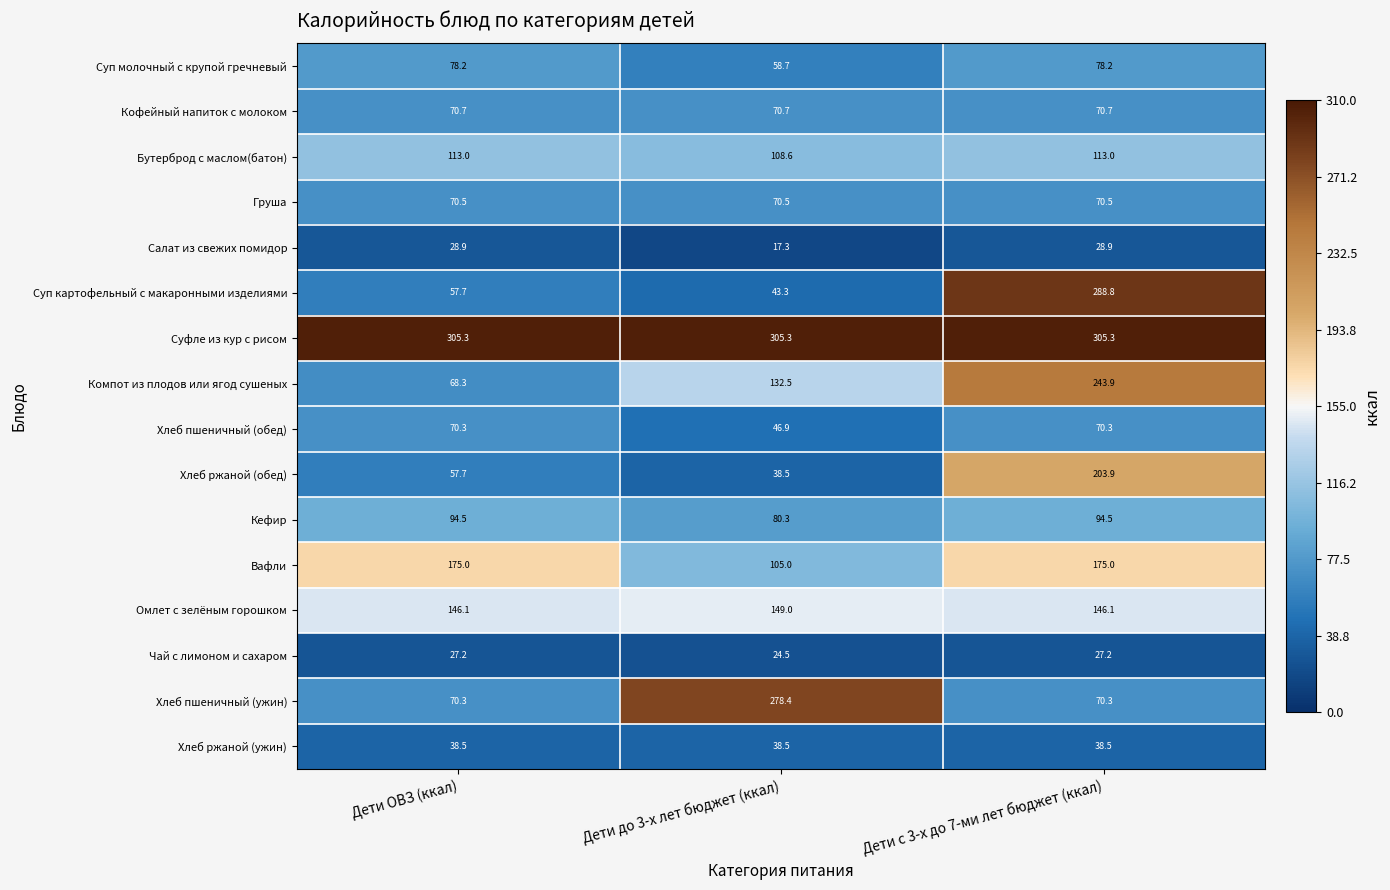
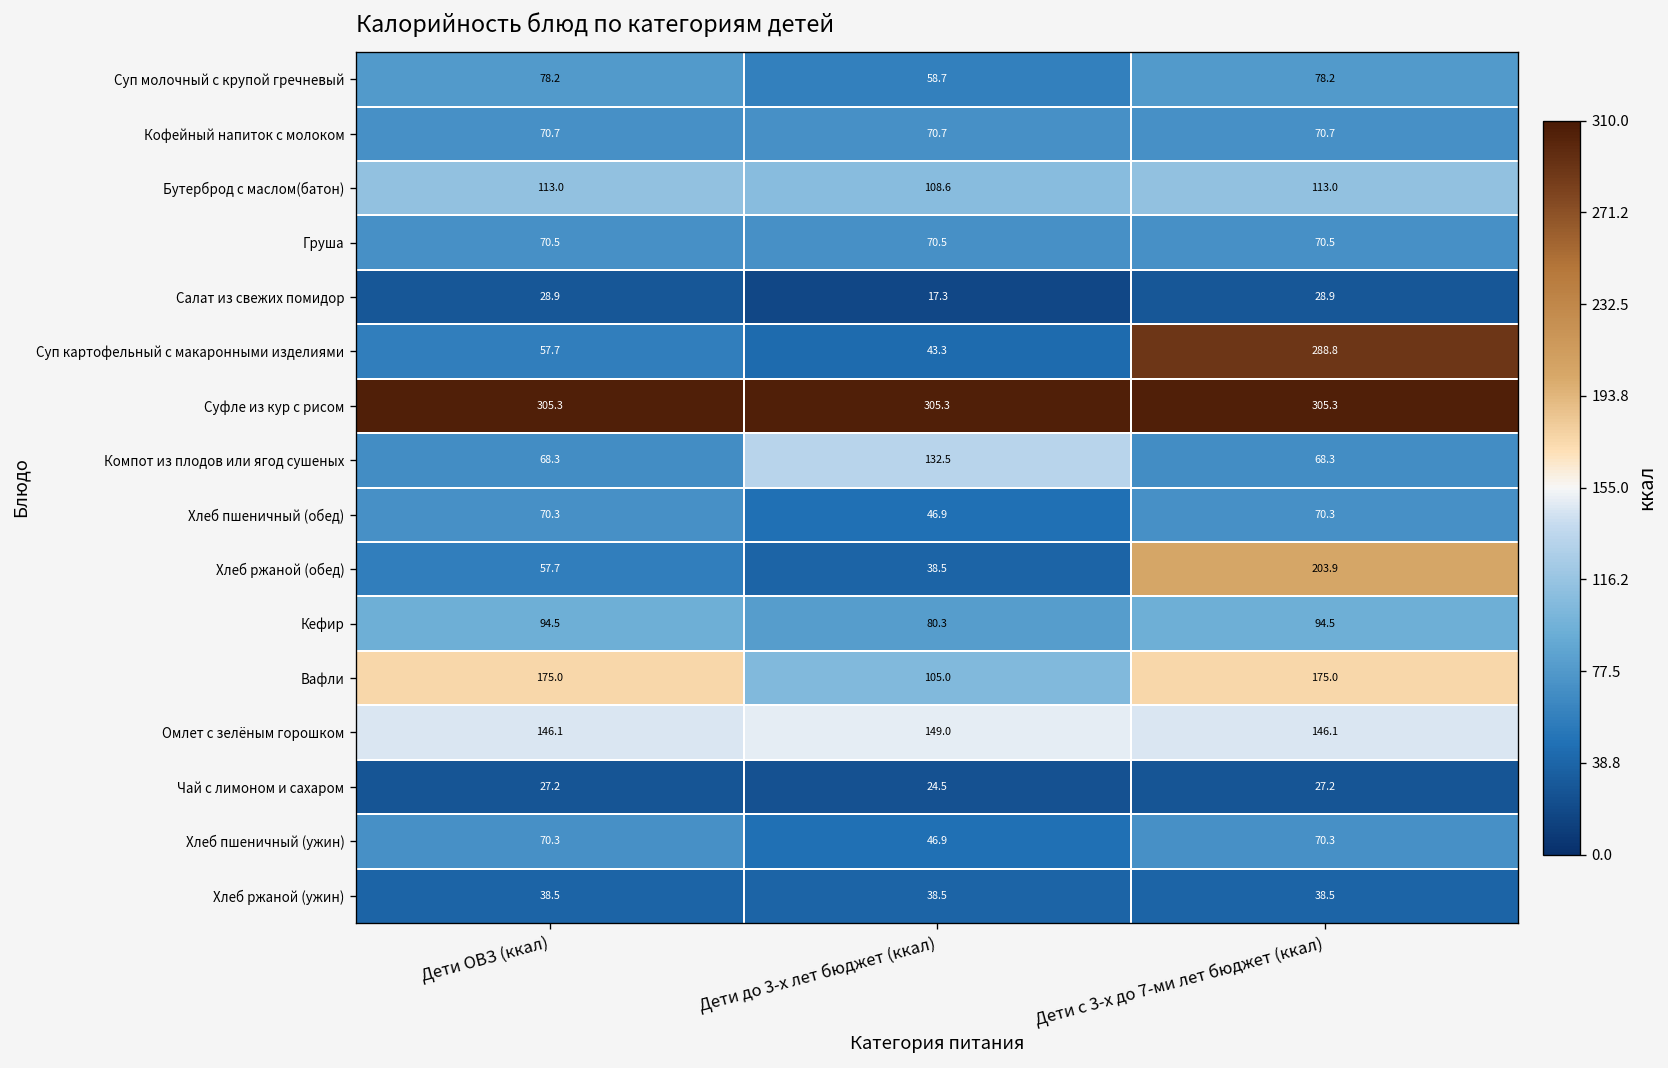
Компот из плодов или ягод сушеных, Дети с 3-х до 7-ми лет бюджет (ккал): 243.9 -> 68.3
Хлеб пшеничный (ужин), Дети до 3-х лет бюджет (ккал): 278.4 -> 46.9
